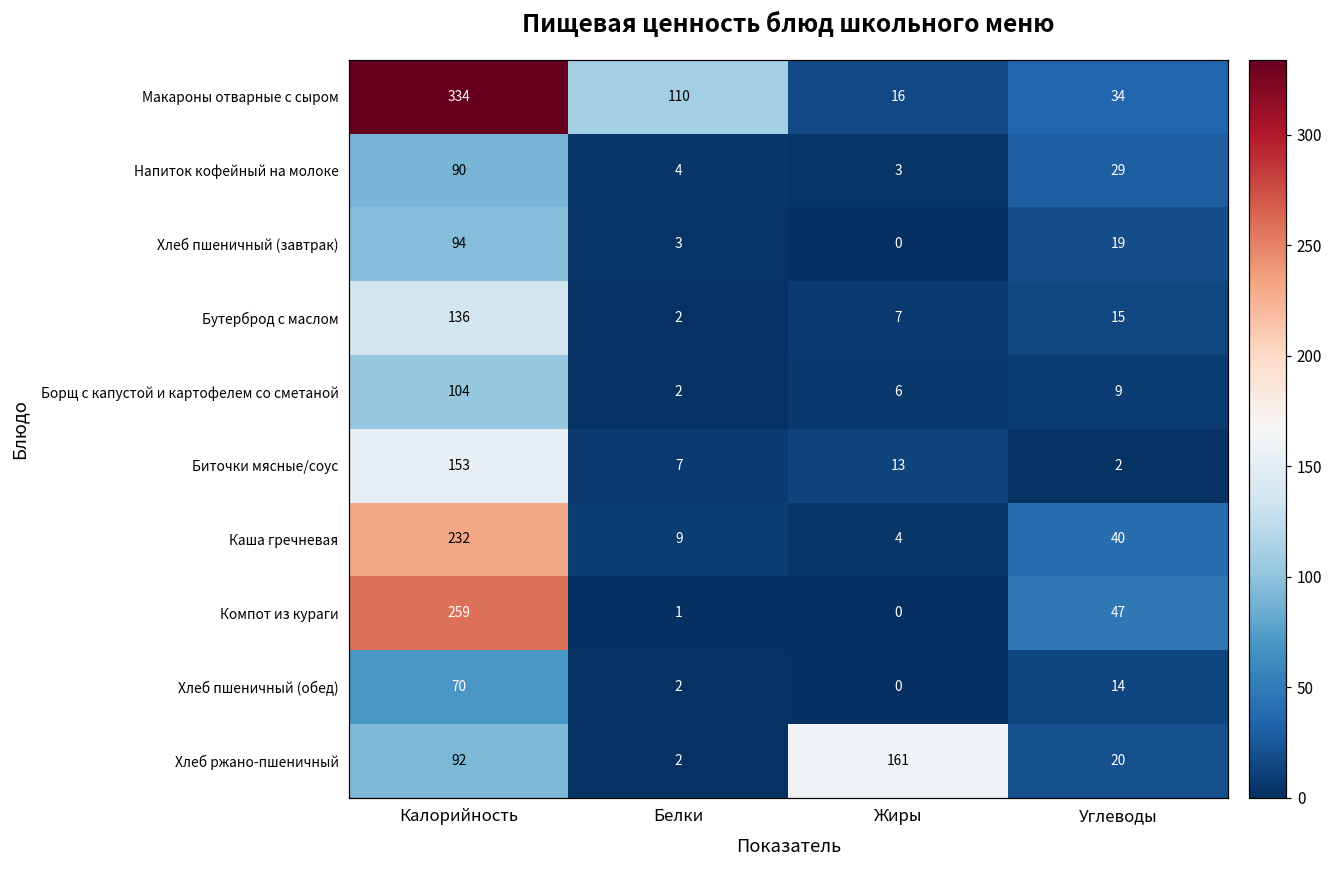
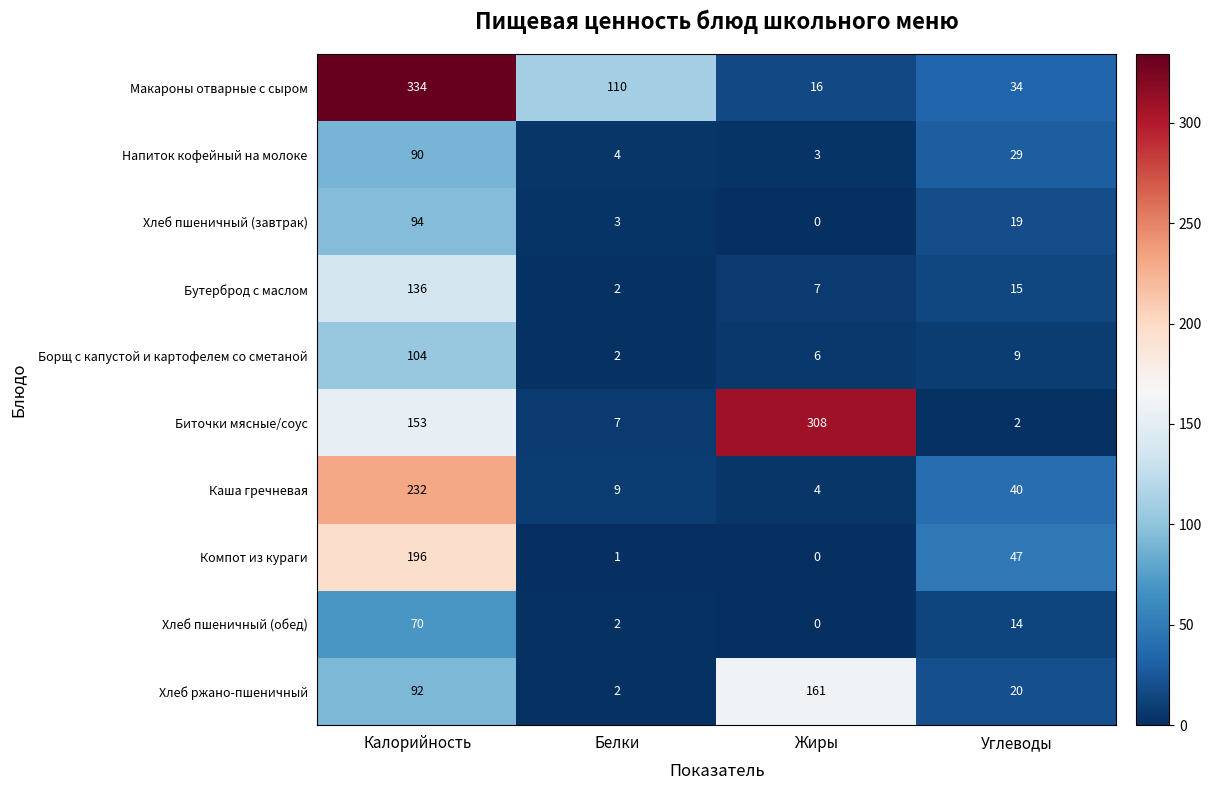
Биточки мясные/соус, Жиры: 13 -> 308
Компот из кураги, Калорийность: 259 -> 196
